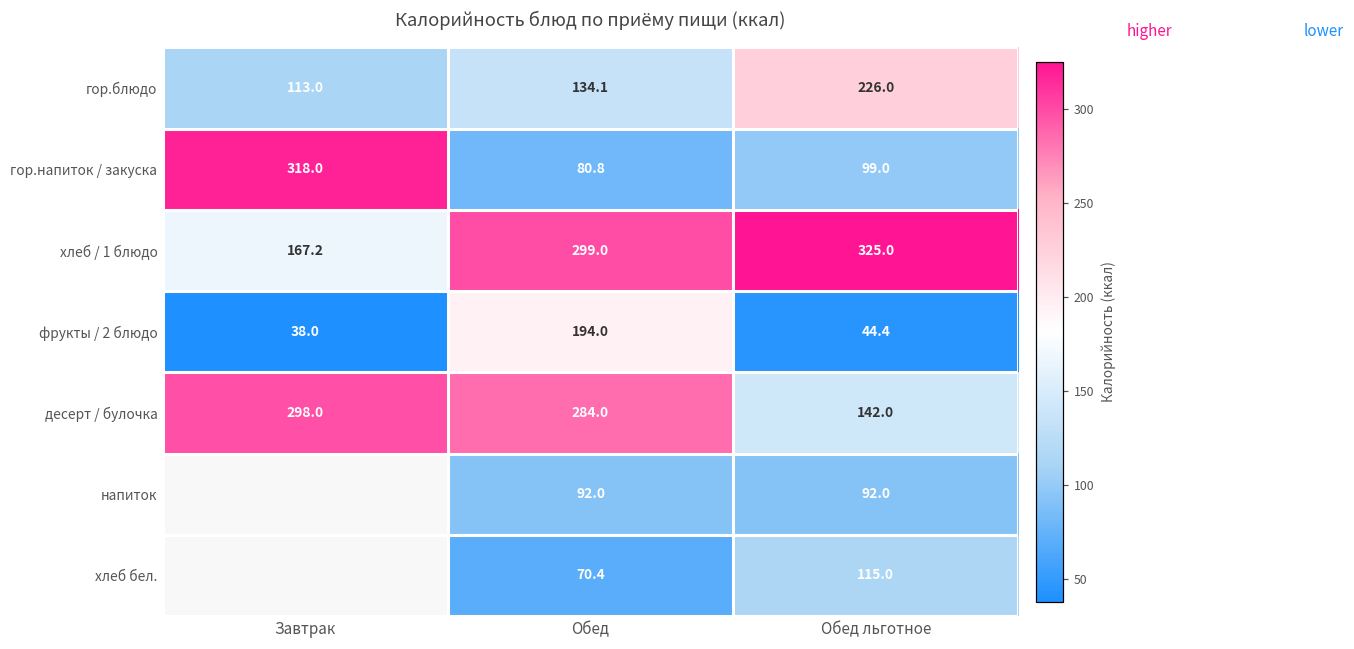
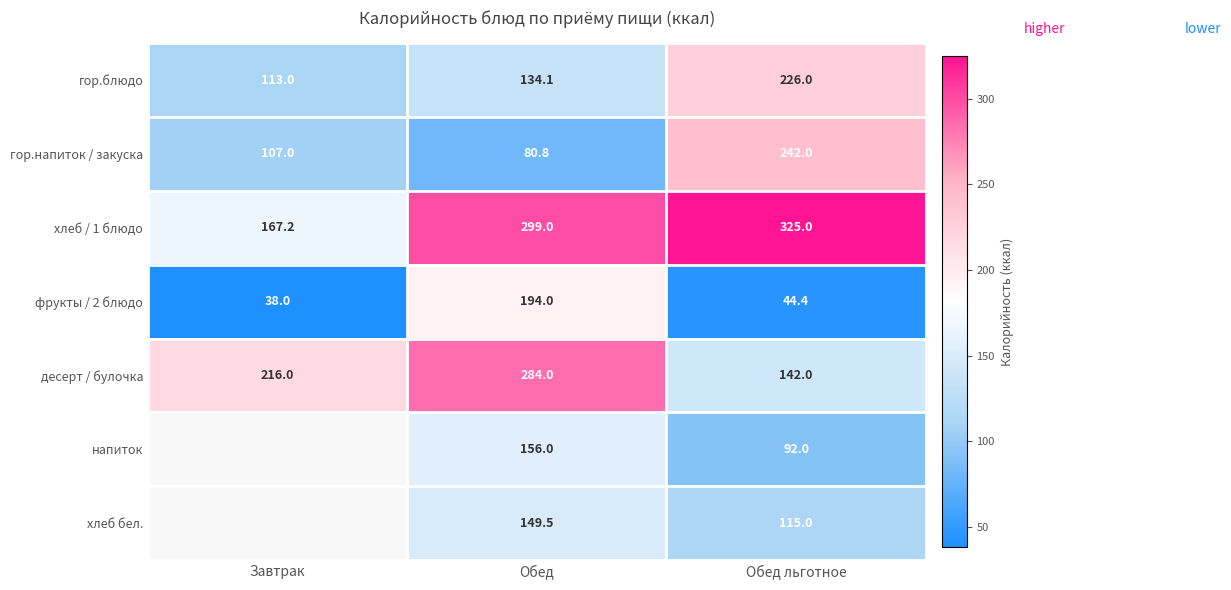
гор.напиток / закуска, Завтрак: 318.0 -> 107.0
гор.напиток / закуска, Обед льготное: 99.0 -> 242.0
десерт / булочка, Завтрак: 298.0 -> 216.0
напиток, Обед: 92.0 -> 156.0
хлеб бел., Обед: 70.4 -> 149.5
